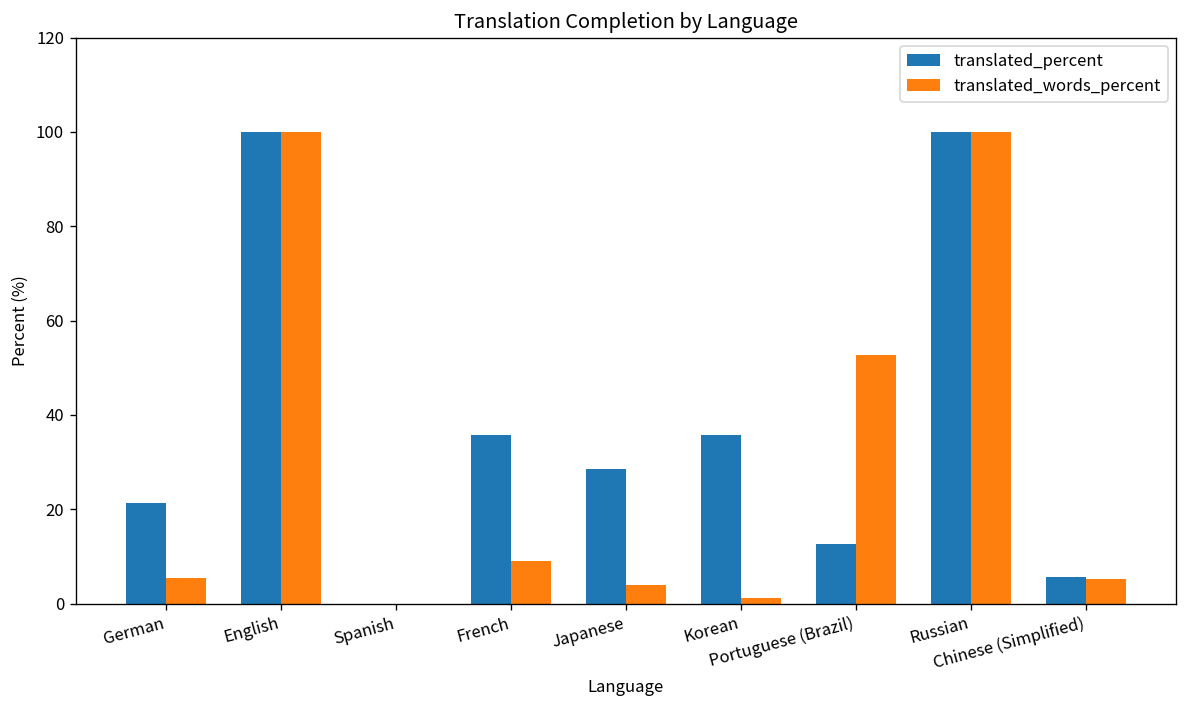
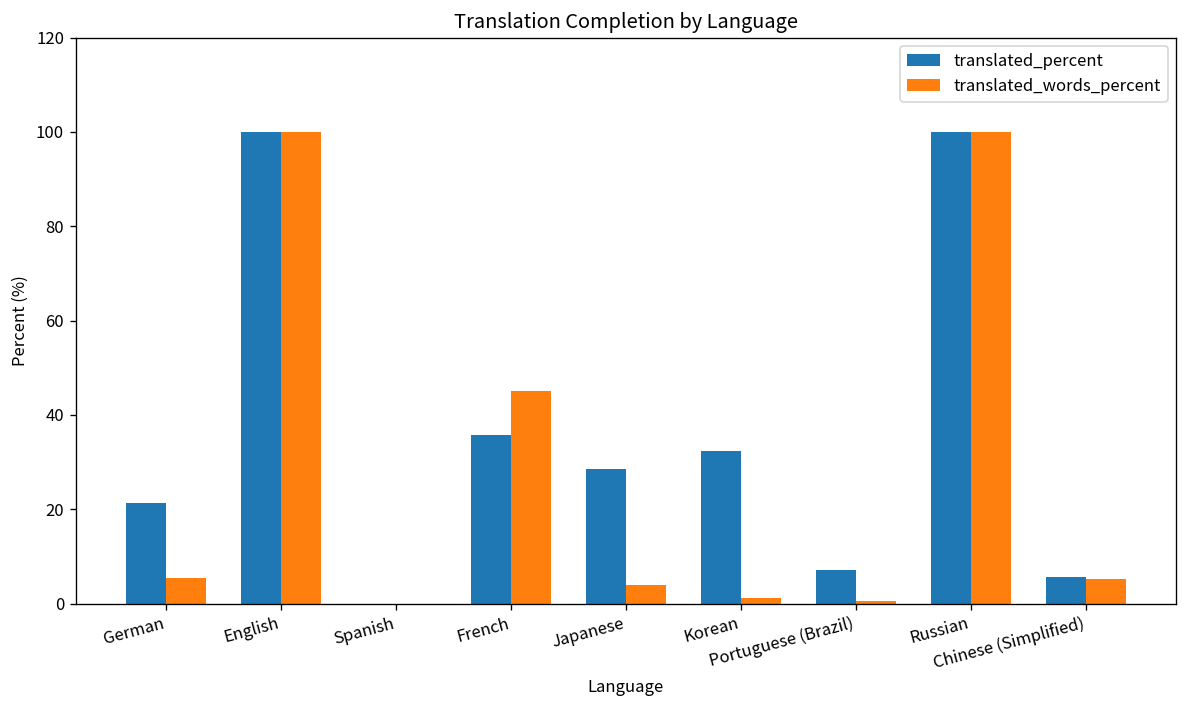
translated_words_percent, French: 9 -> 45
translated_percent, Korean: 36 -> 32
translated_percent, Portuguese (Brazil): 13 -> 7
translated_words_percent, Portuguese (Brazil): 53 -> 1
